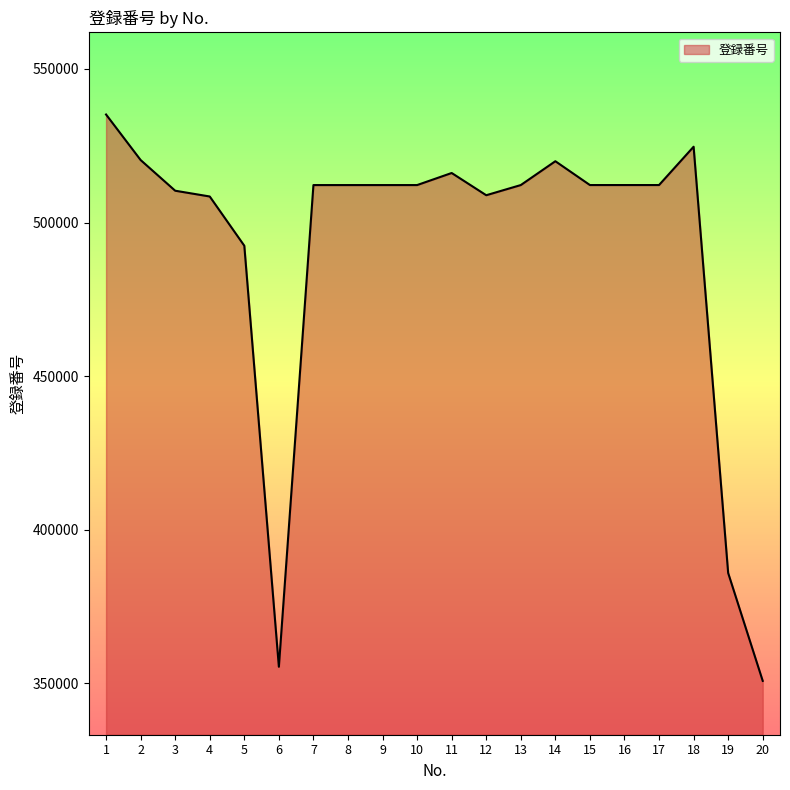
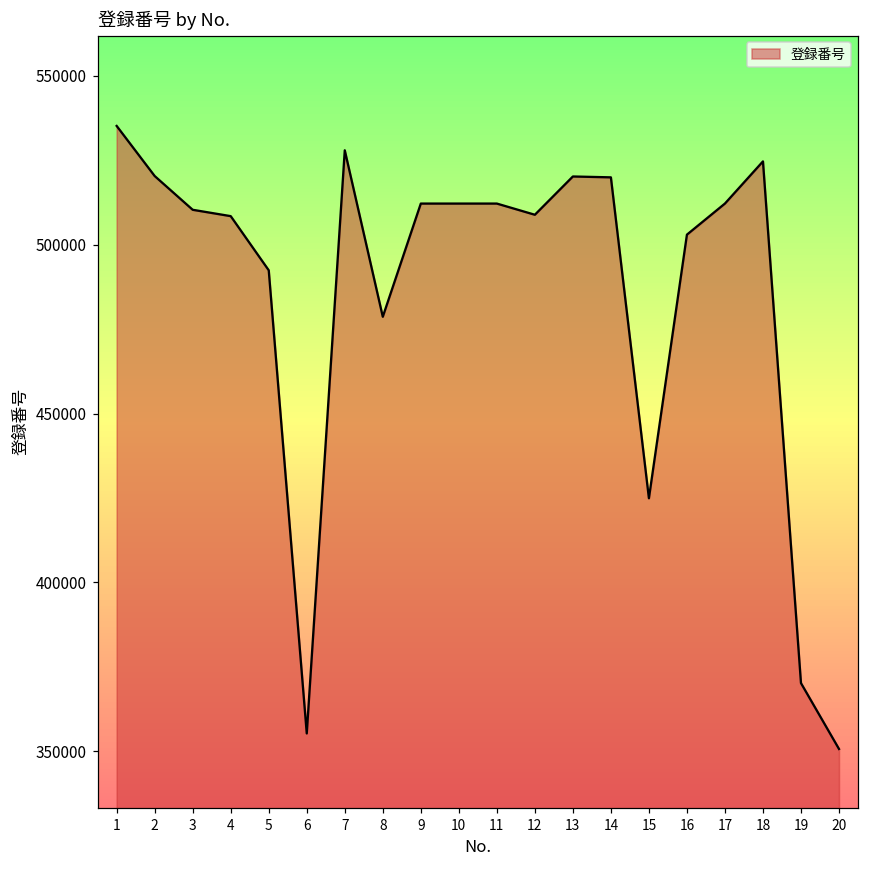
7: 512000 -> 528000
8: 512000 -> 479000
11: 516000 -> 512000
13: 512000 -> 520000
15: 512000 -> 425000
16: 512000 -> 503000
19: 386000 -> 370000
